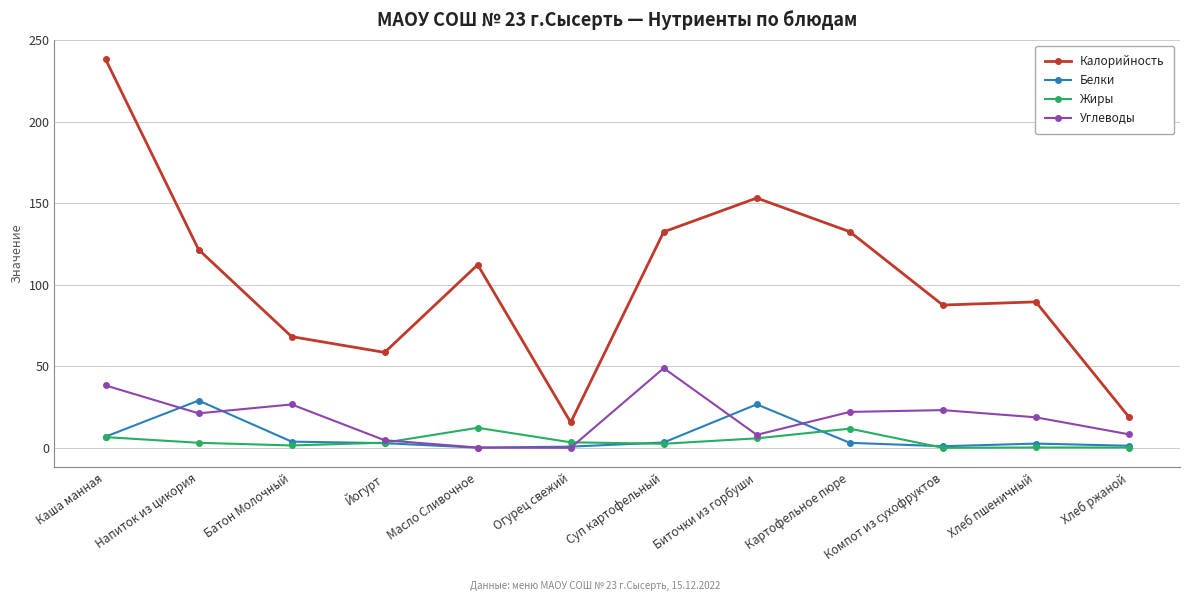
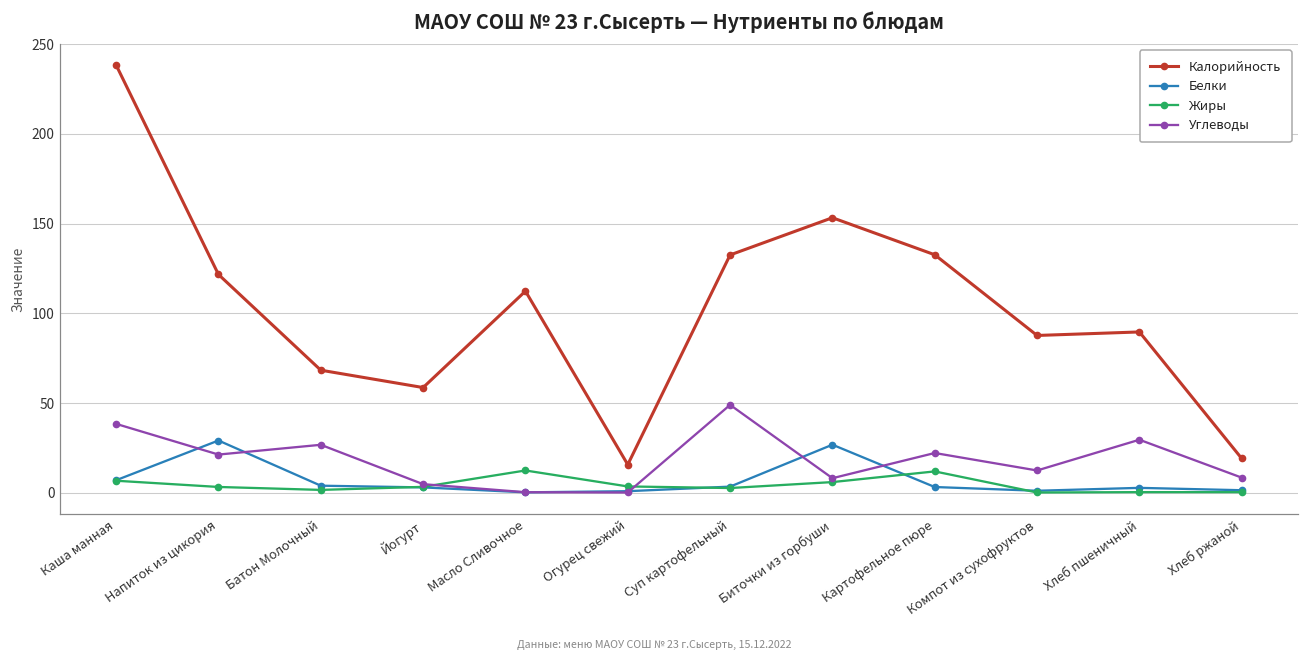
Углеводы, Компот из сухофруктов: 23 -> 12
Углеводы, Хлеб пшеничный: 19 -> 29
